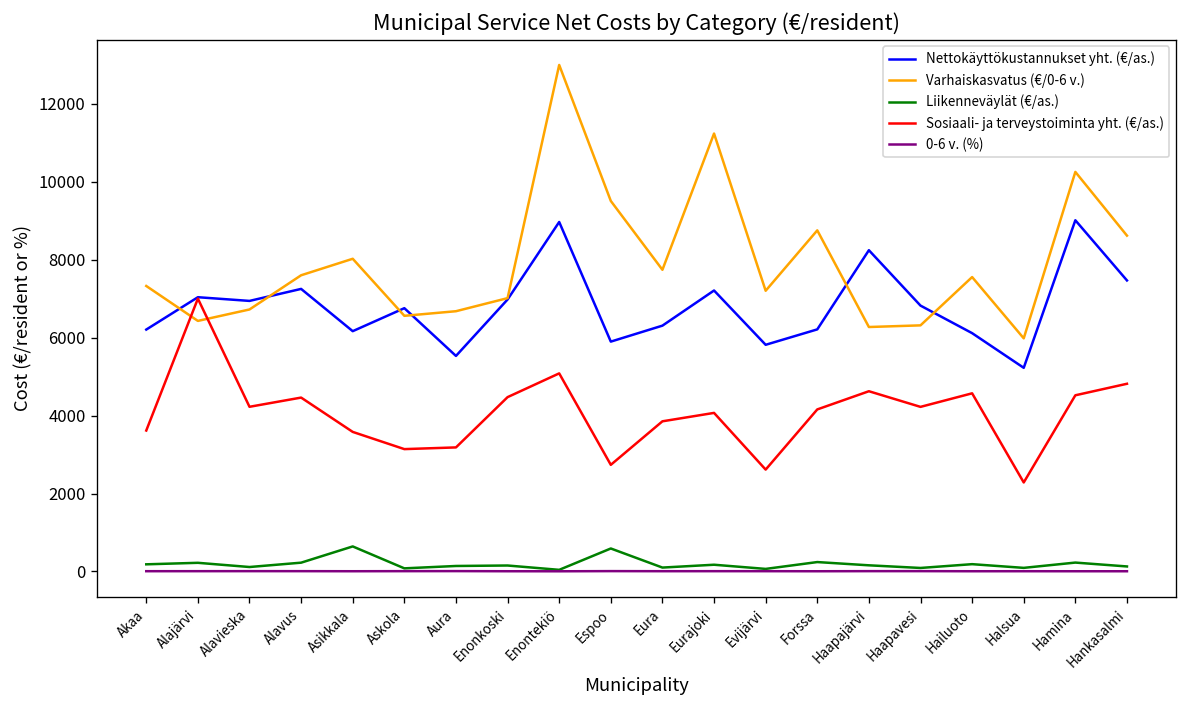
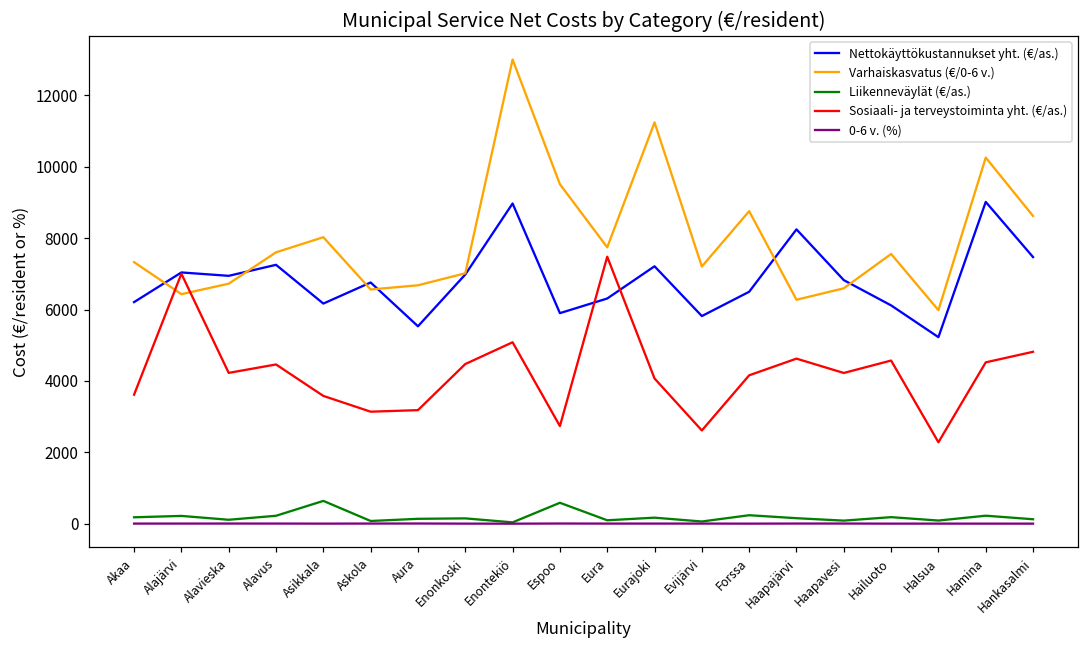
Sosiaali- ja terveystoiminta yht. (€/as.), Eura: 3900 -> 7500
Nettokäyttökustannukset yht. (€/as.), Forssa: 6200 -> 6500
Varhaiskasvatus (€/0-6 v.), Haapavesi: 6300 -> 6600
